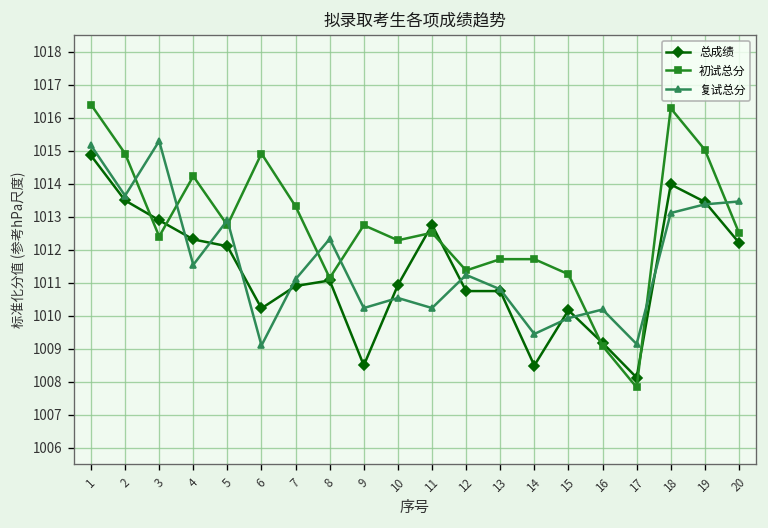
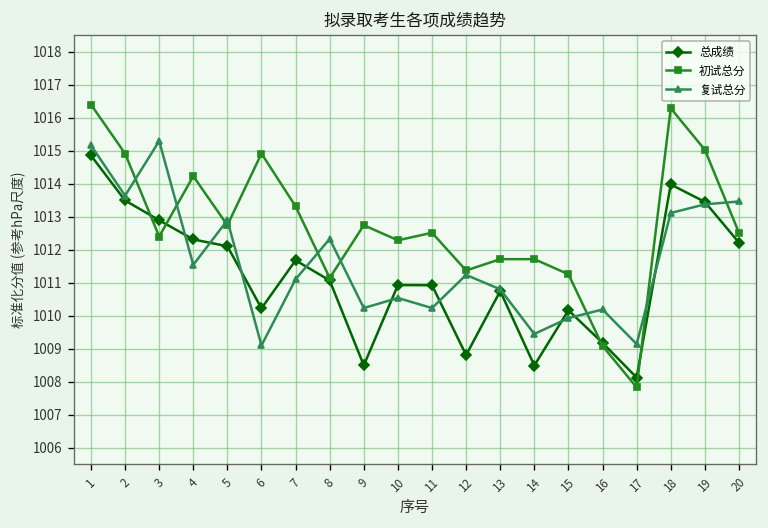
总成绩, 7: 1010.9 -> 1011.7
总成绩, 11: 1012.8 -> 1010.9
总成绩, 12: 1010.7 -> 1008.8
